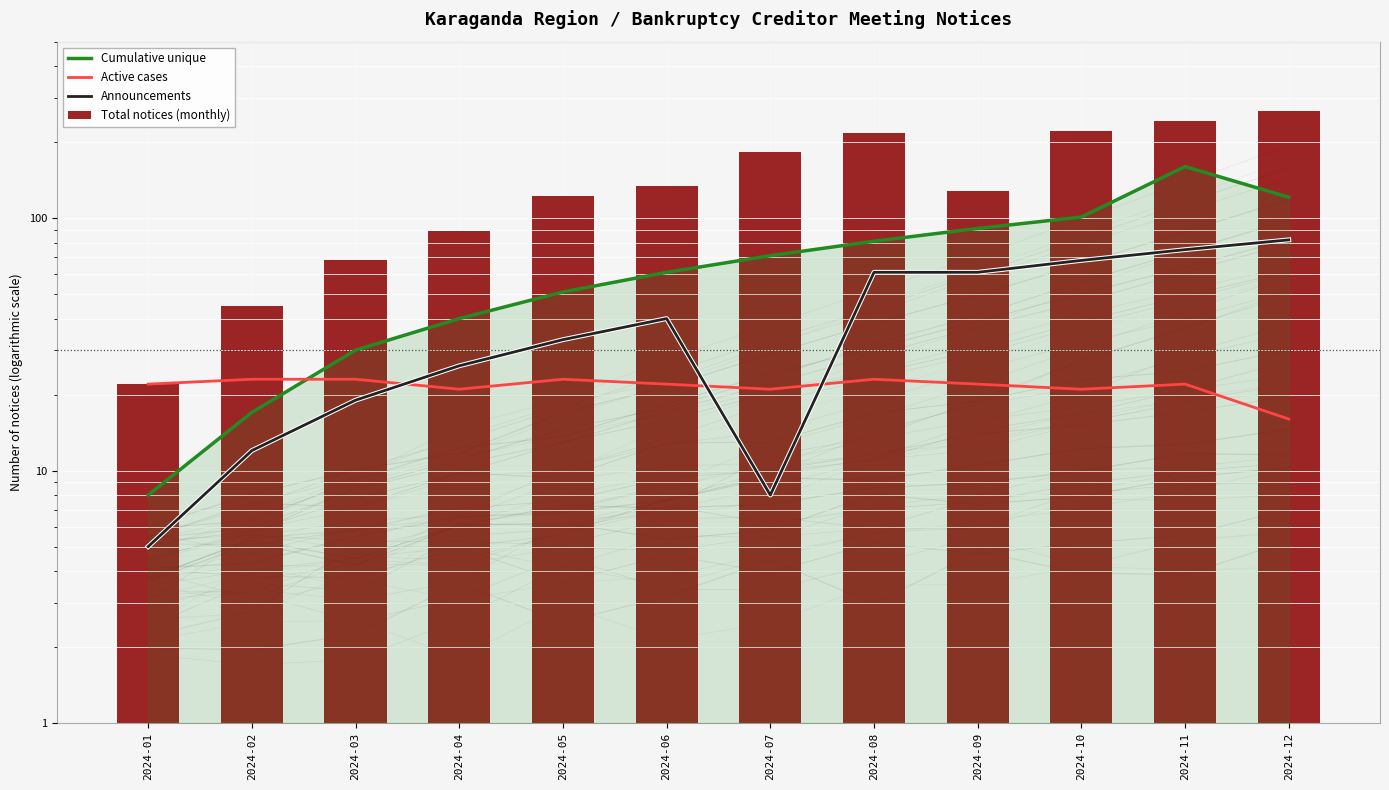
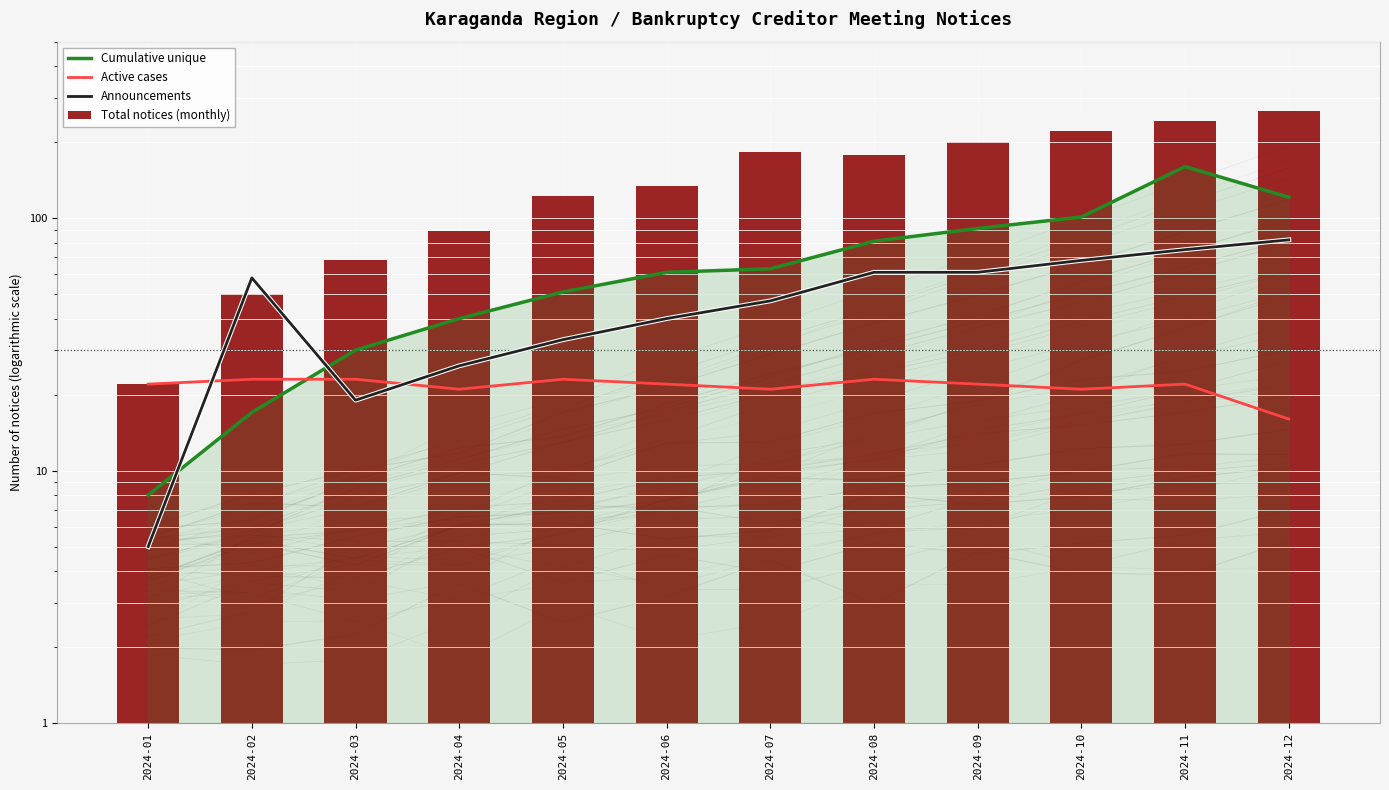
Total notices (monthly), 2024-02: 45 -> 50
Announcements, 2024-02: 12 -> 58
Cumulative unique, 2024-07: 71 -> 63
Announcements, 2024-07: 8 -> 47
Total notices (monthly), 2024-08: 220 -> 180
Total notices (monthly), 2024-09: 130 -> 200
